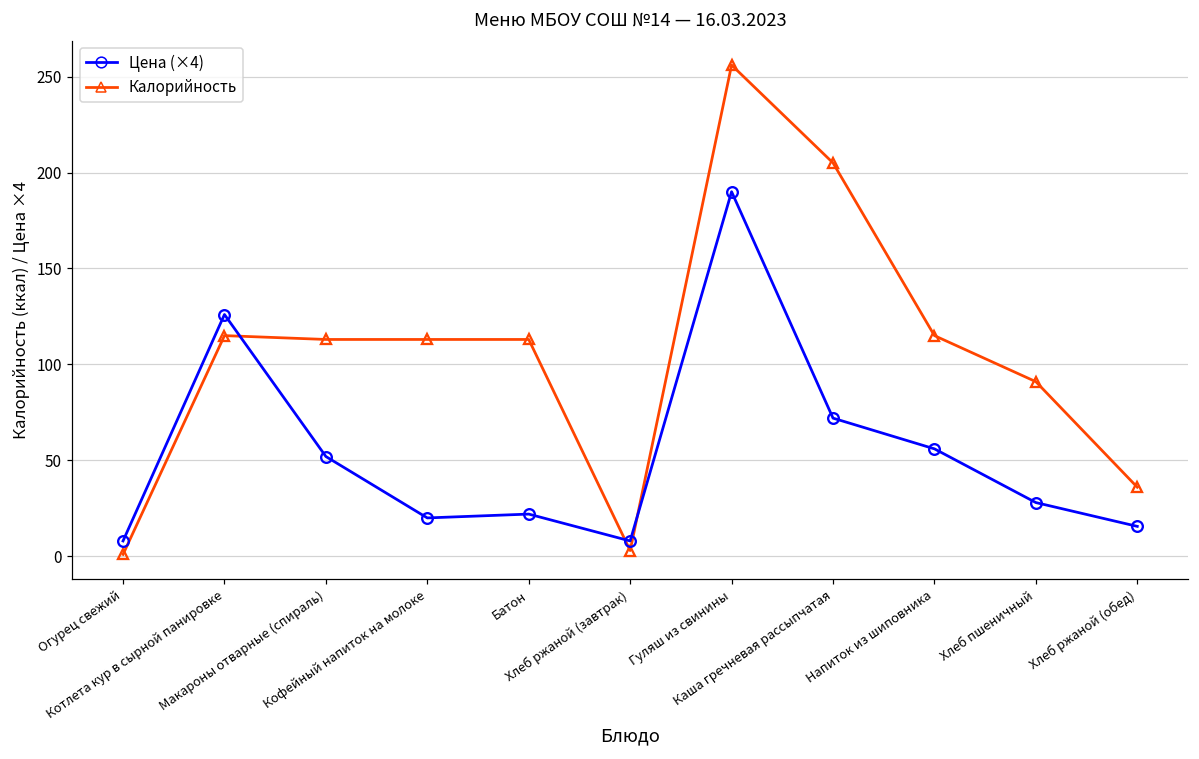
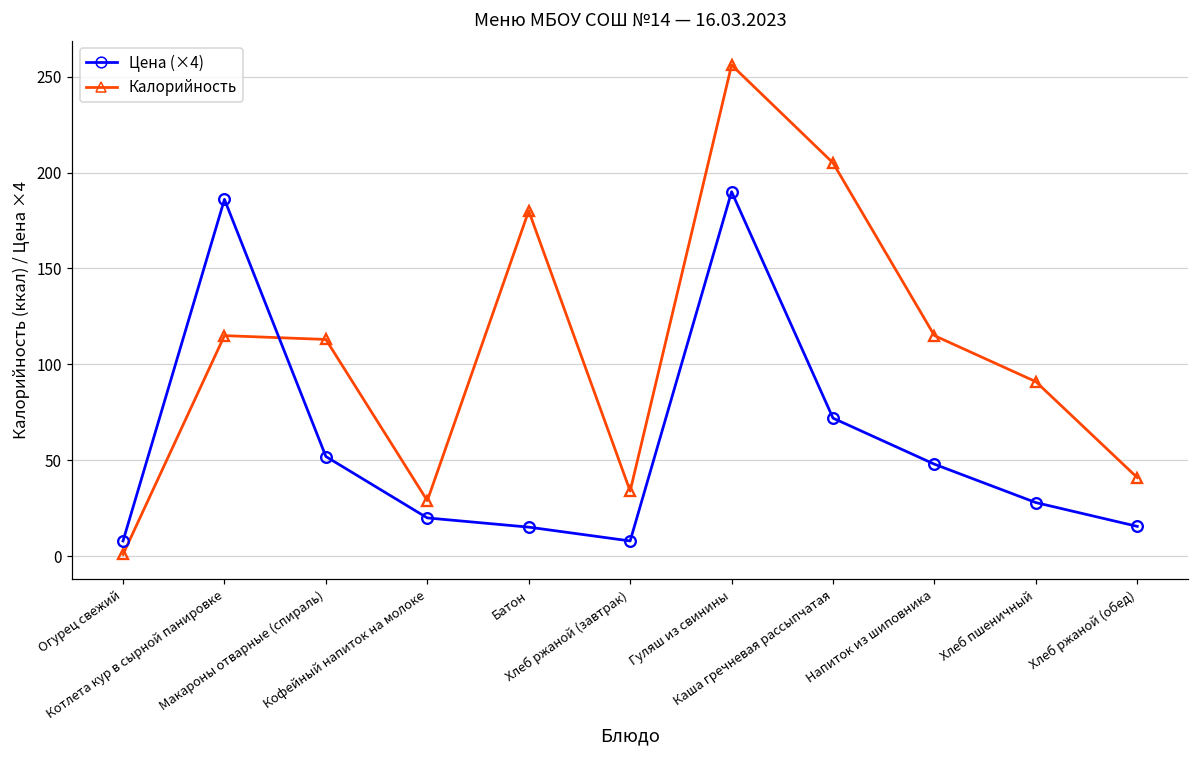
Цена (×4), Котлета кур в сырной панировке: 126 -> 186
Калорийность, Кофейный напиток на молоке: 113 -> 29
Калорийность, Батон: 113 -> 180
Цена (×4), Батон: 22 -> 15
Калорийность, Хлеб ржаной (завтрак): 3 -> 34
Цена (×4), Напиток из шиповника: 56 -> 48
Калорийность, Хлеб ржаной (обед): 36 -> 41
